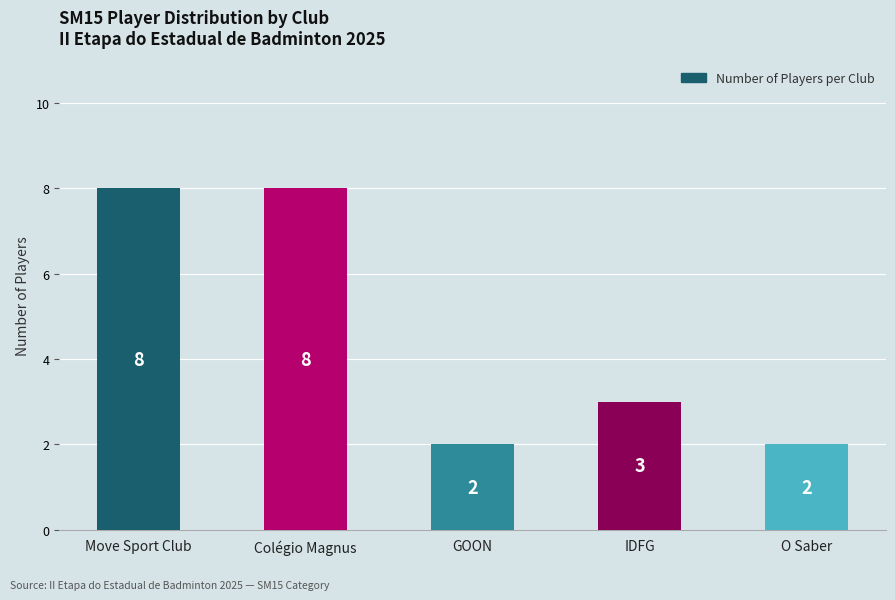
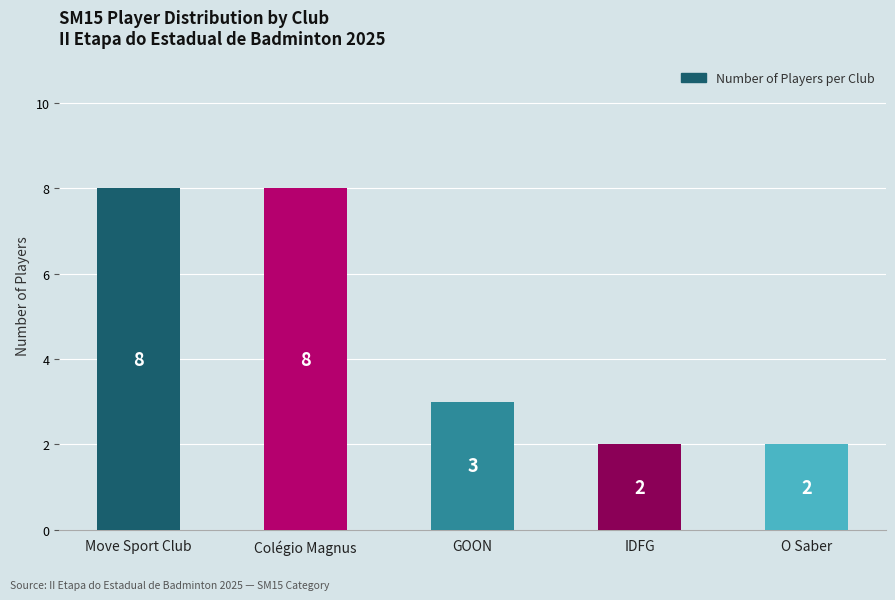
GOON: 2 -> 3
IDFG: 3 -> 2
